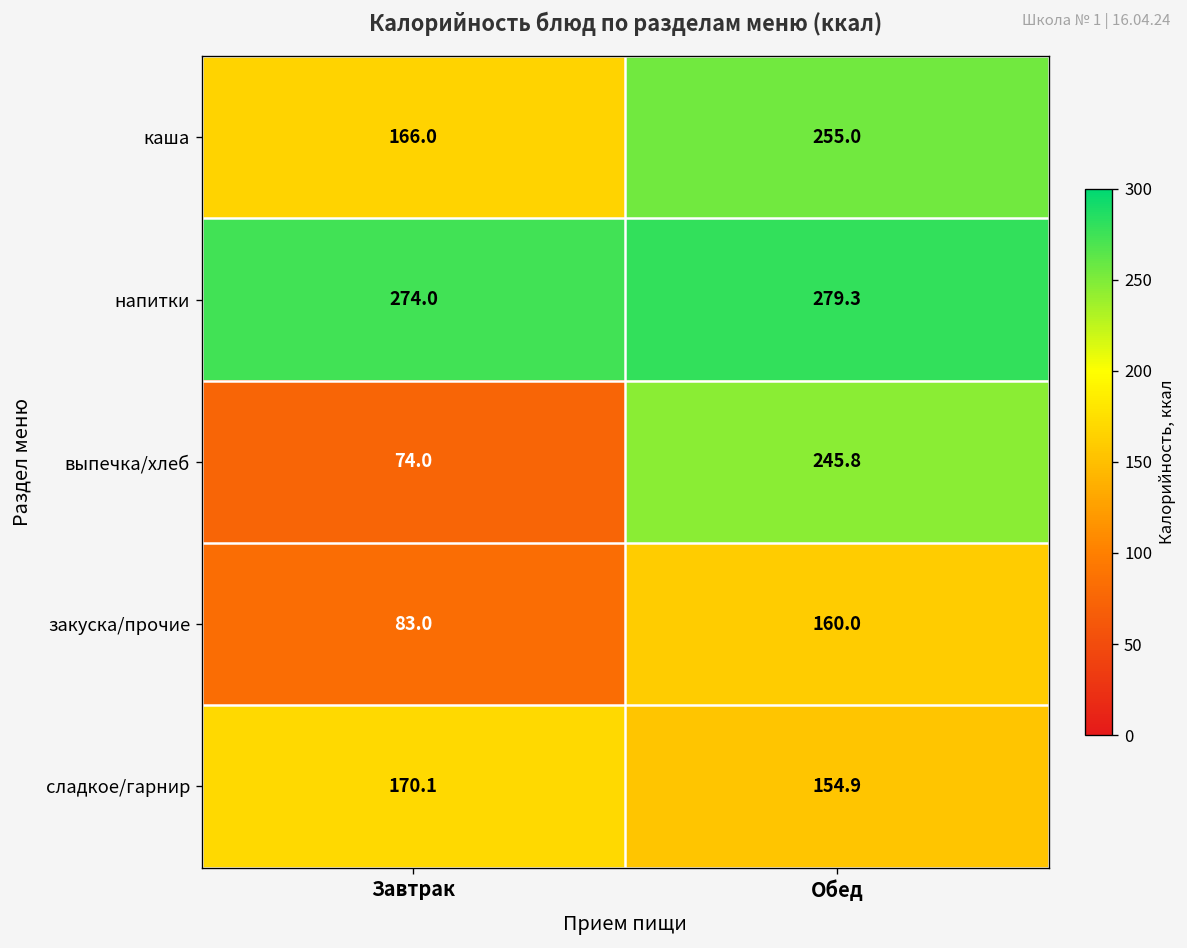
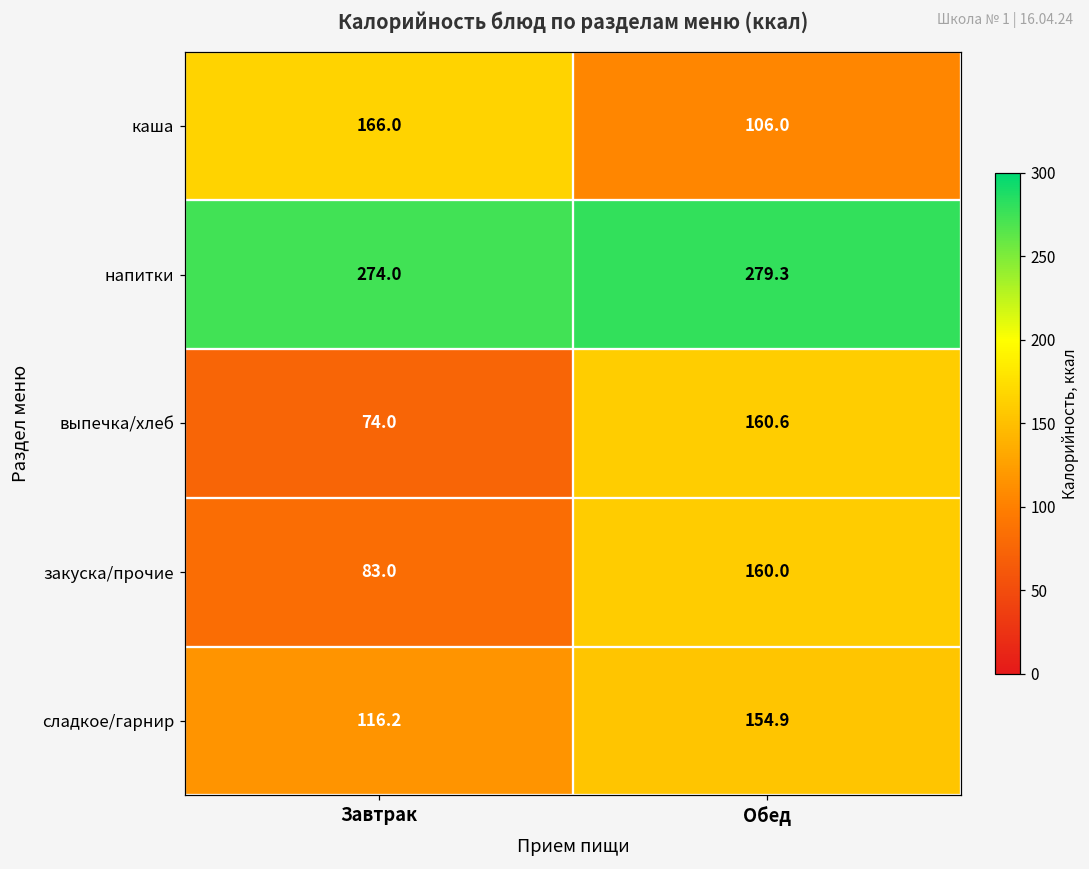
каша, Обед: 255.0 -> 106.0
выпечка/хлеб, Обед: 245.8 -> 160.6
сладкое/гарнир, Завтрак: 170.1 -> 116.2
